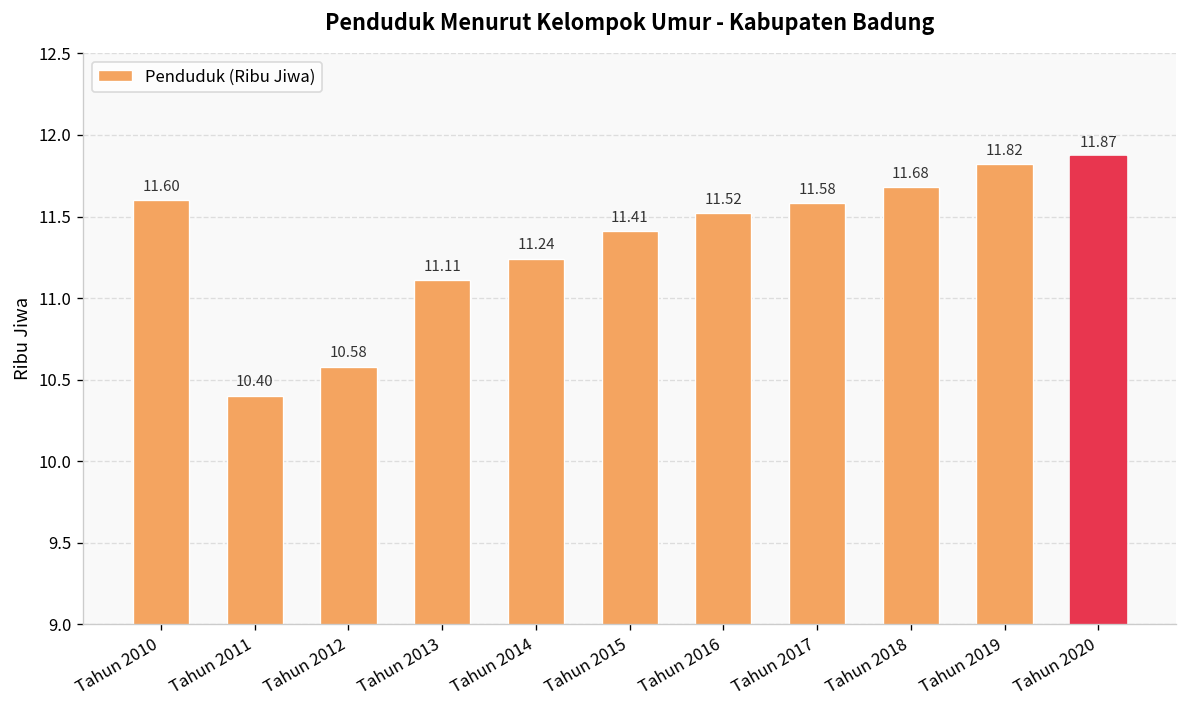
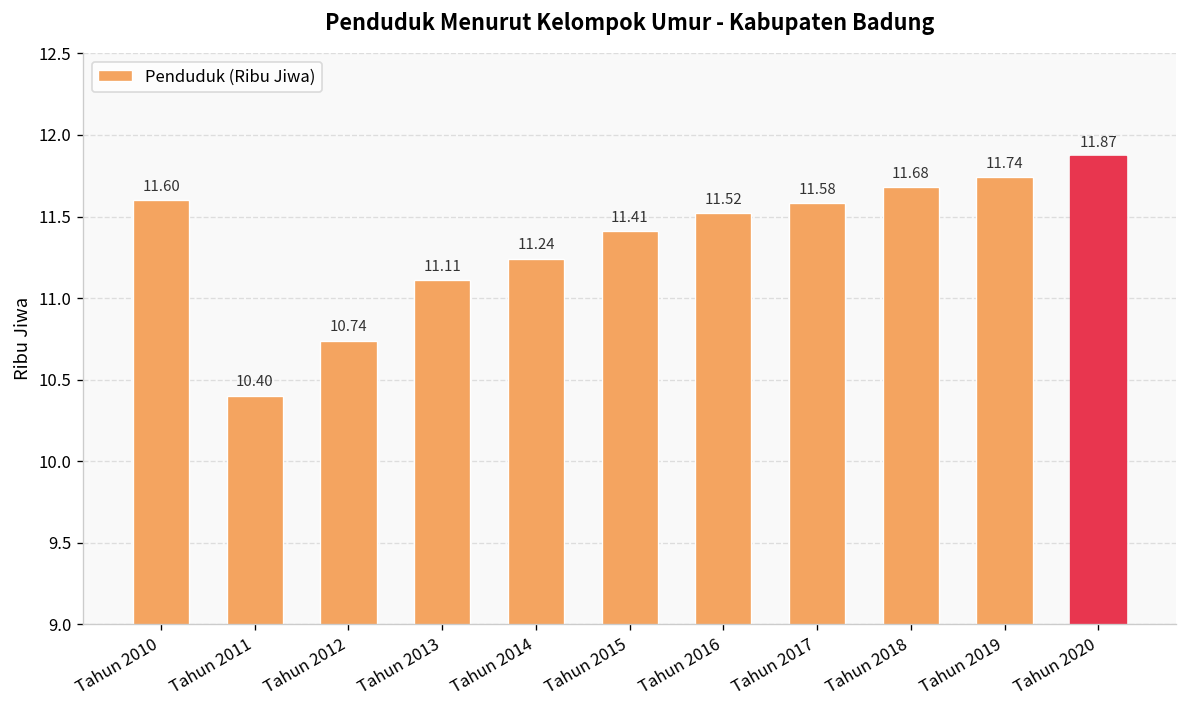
Tahun 2012: 10.58 -> 10.74
Tahun 2019: 11.82 -> 11.74
